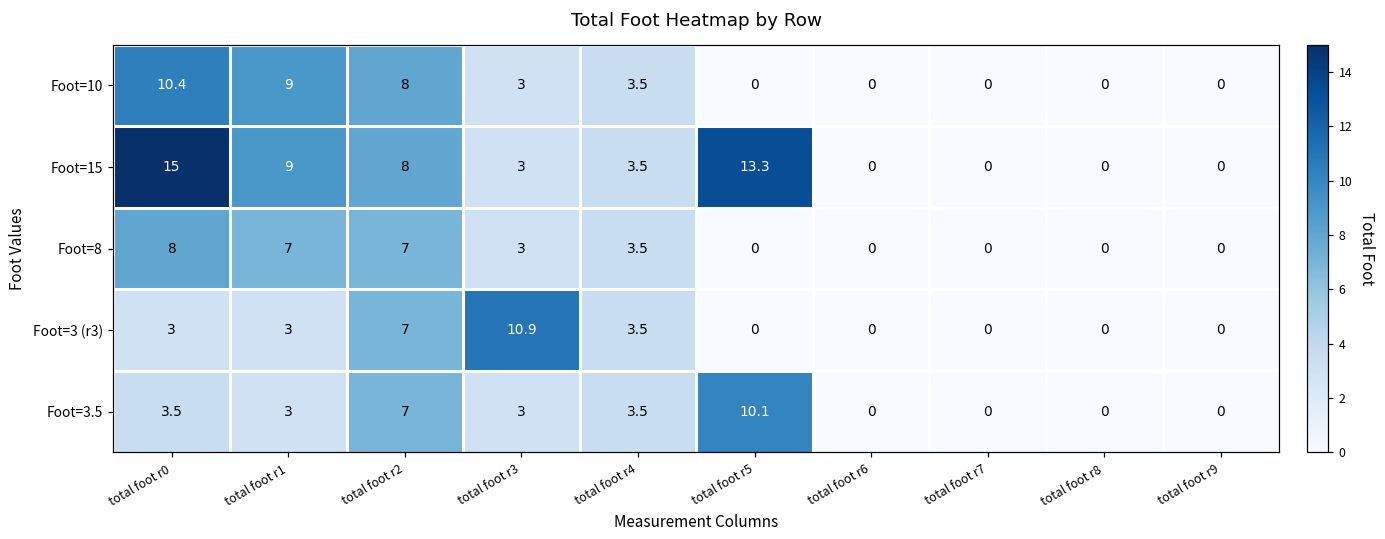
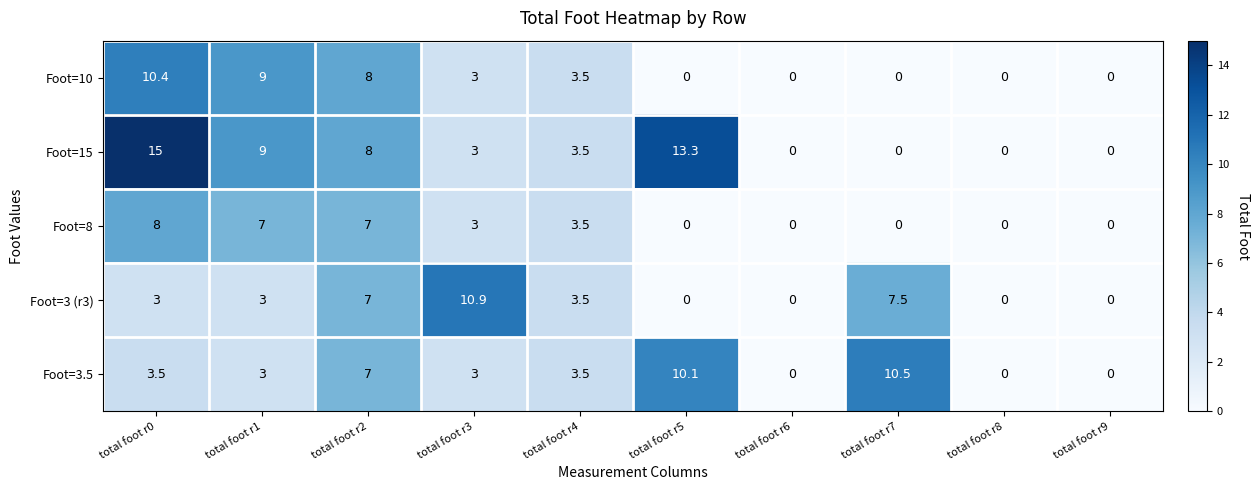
Foot=3 (r3), total foot r7: 0 -> 7.5
Foot=3.5, total foot r7: 0 -> 10.5
